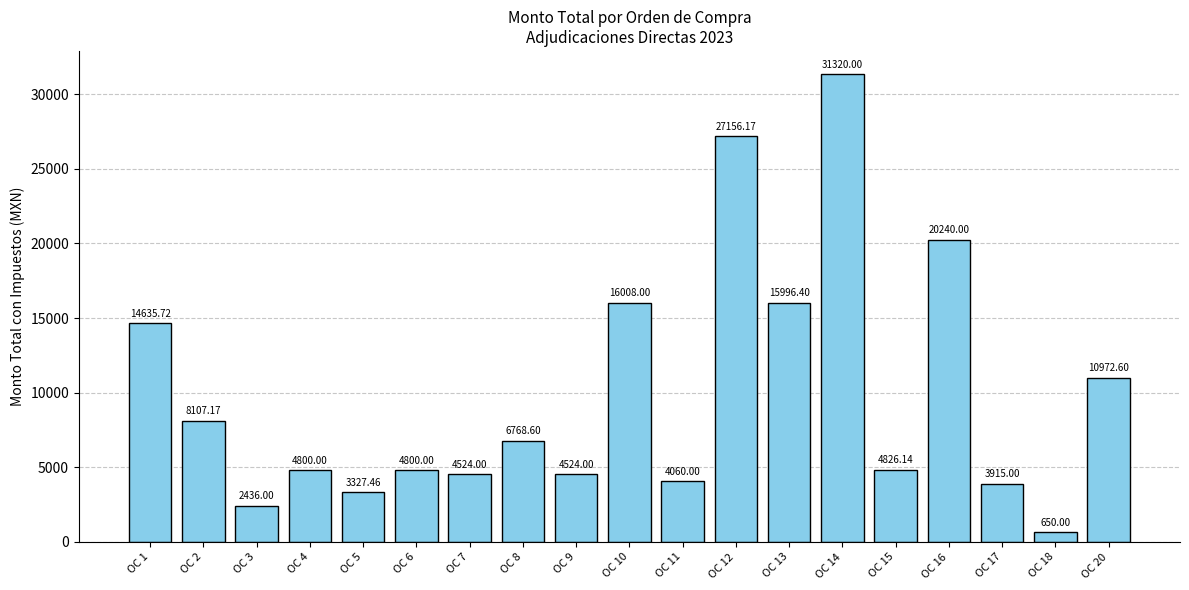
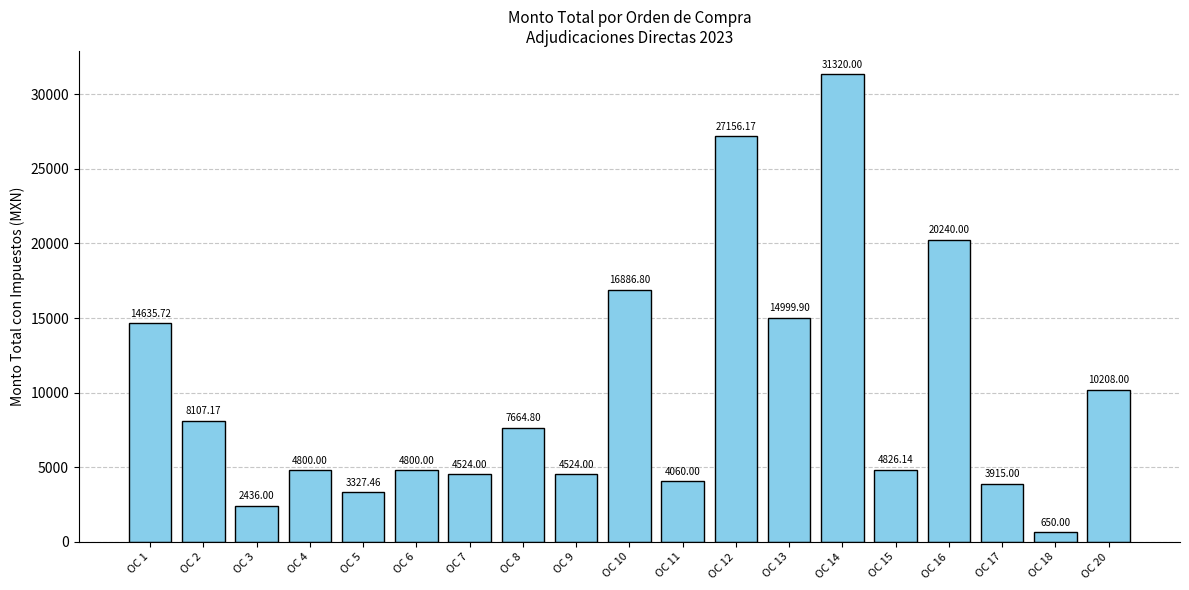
OC 8: 6768.60 -> 7664.80
OC 10: 16008.00 -> 16886.80
OC 13: 15996.40 -> 14999.90
OC 20: 10972.60 -> 10208.00
